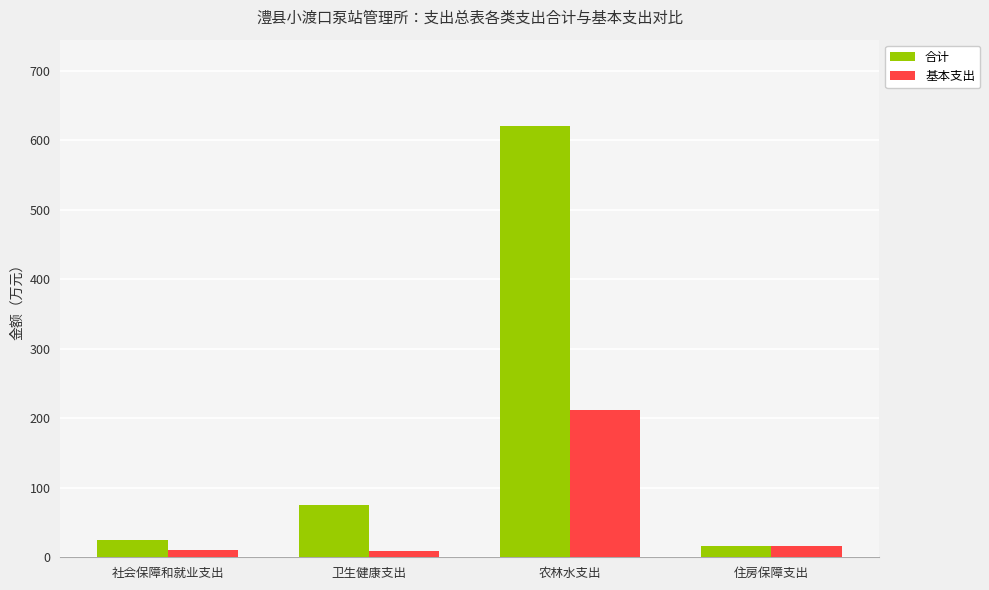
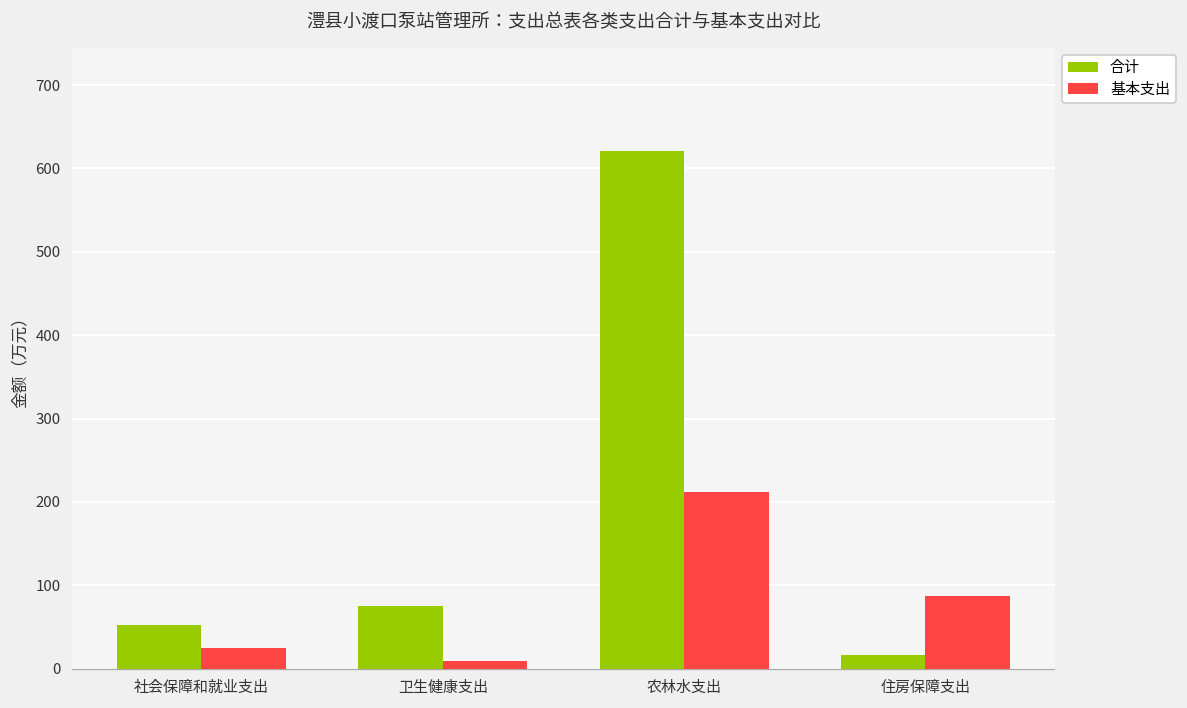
合计, 社会保障和就业支出: 30 -> 50
基本支出, 社会保障和就业支出: 10 -> 30
基本支出, 住房保障支出: 20 -> 90
